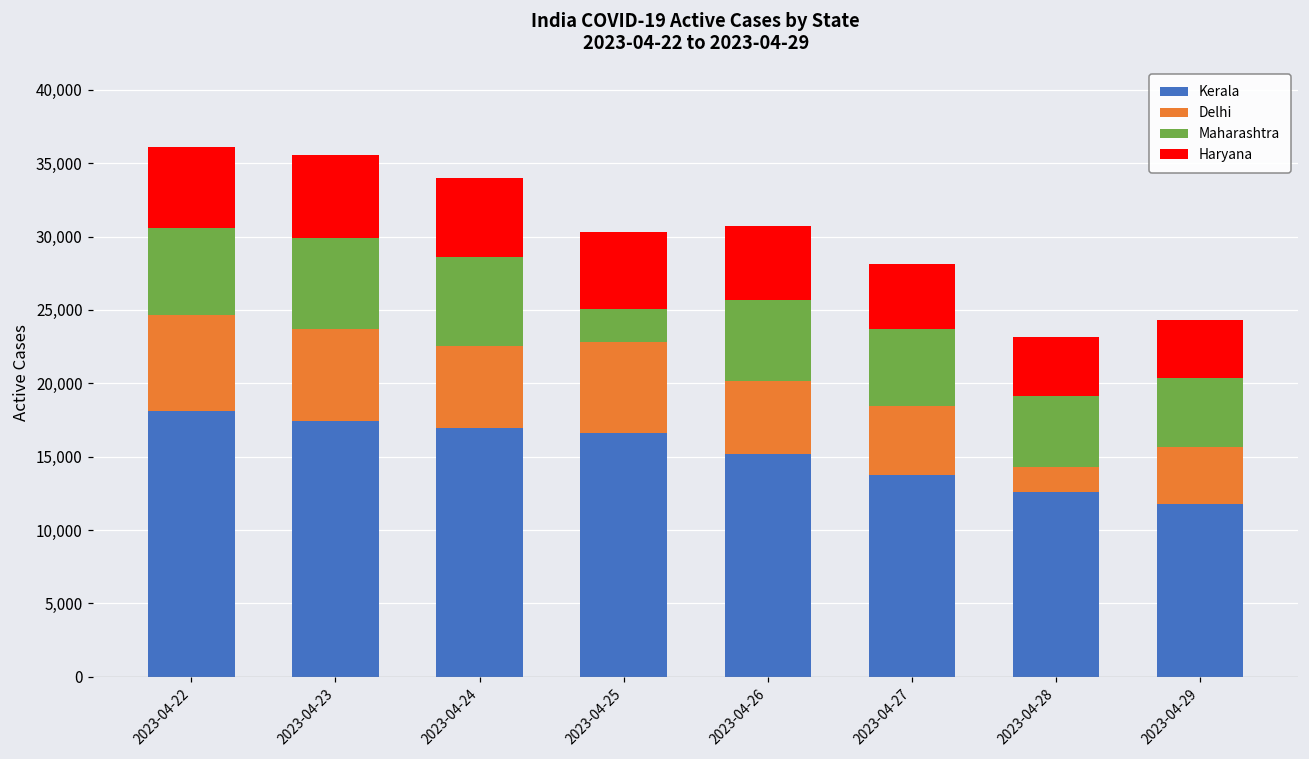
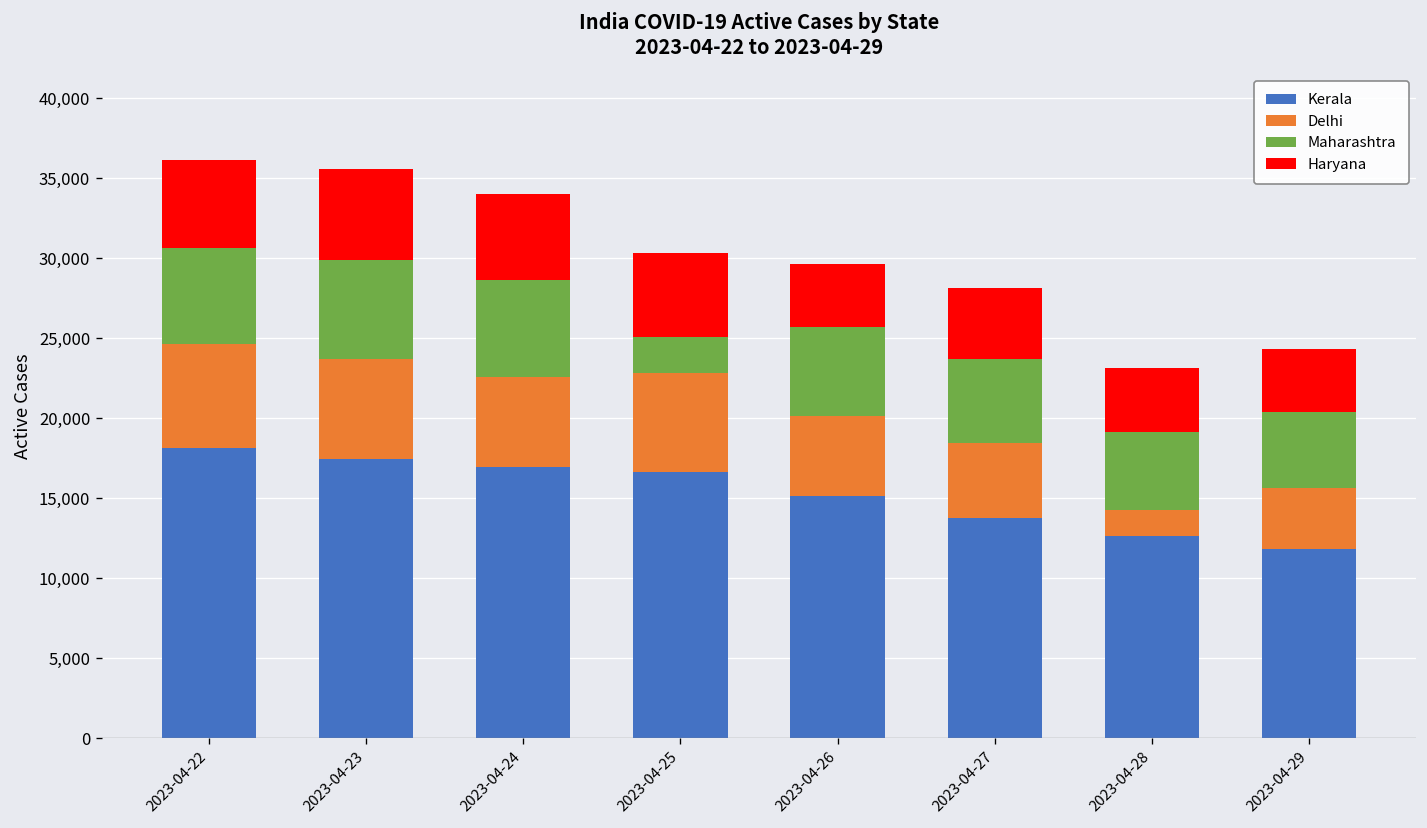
Haryana, 2023-04-26: 5,000 -> 3,900
